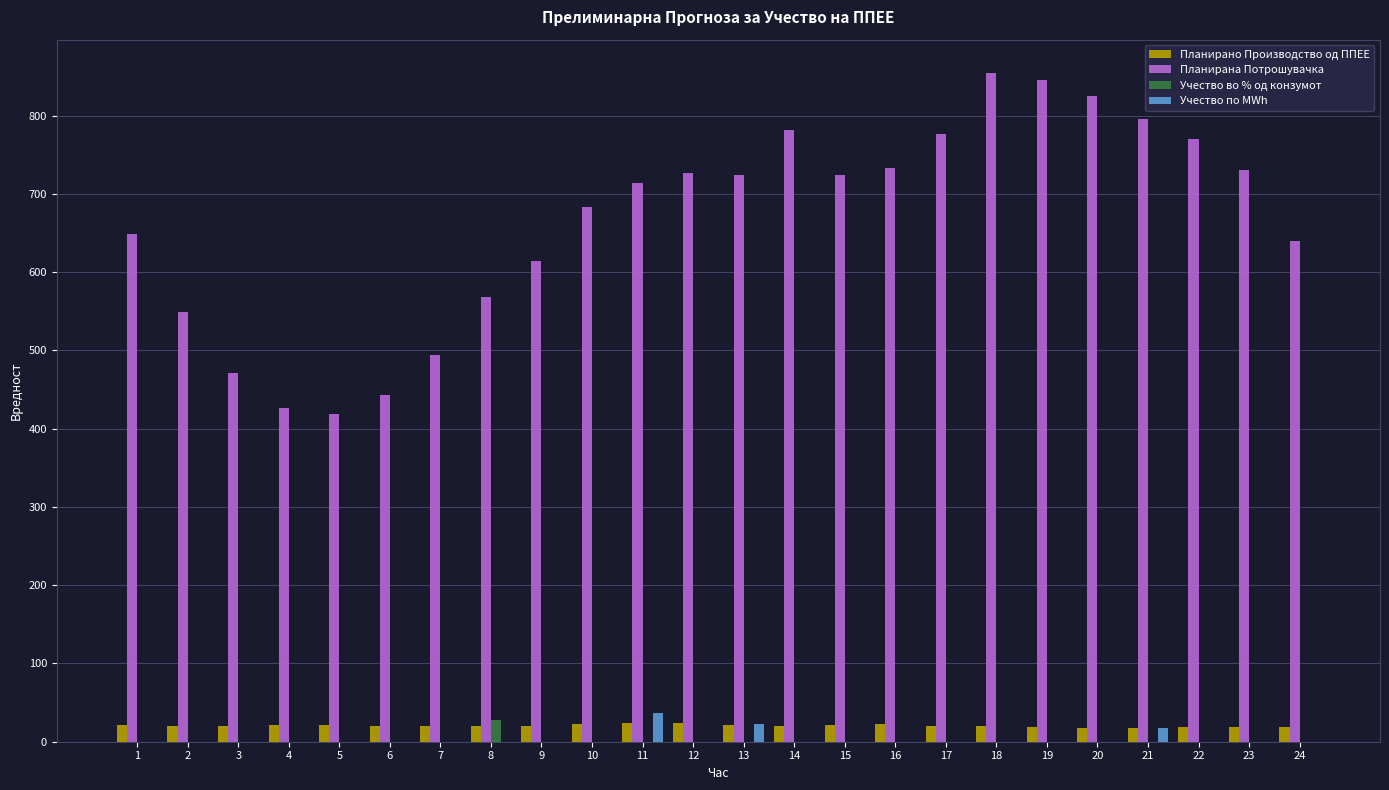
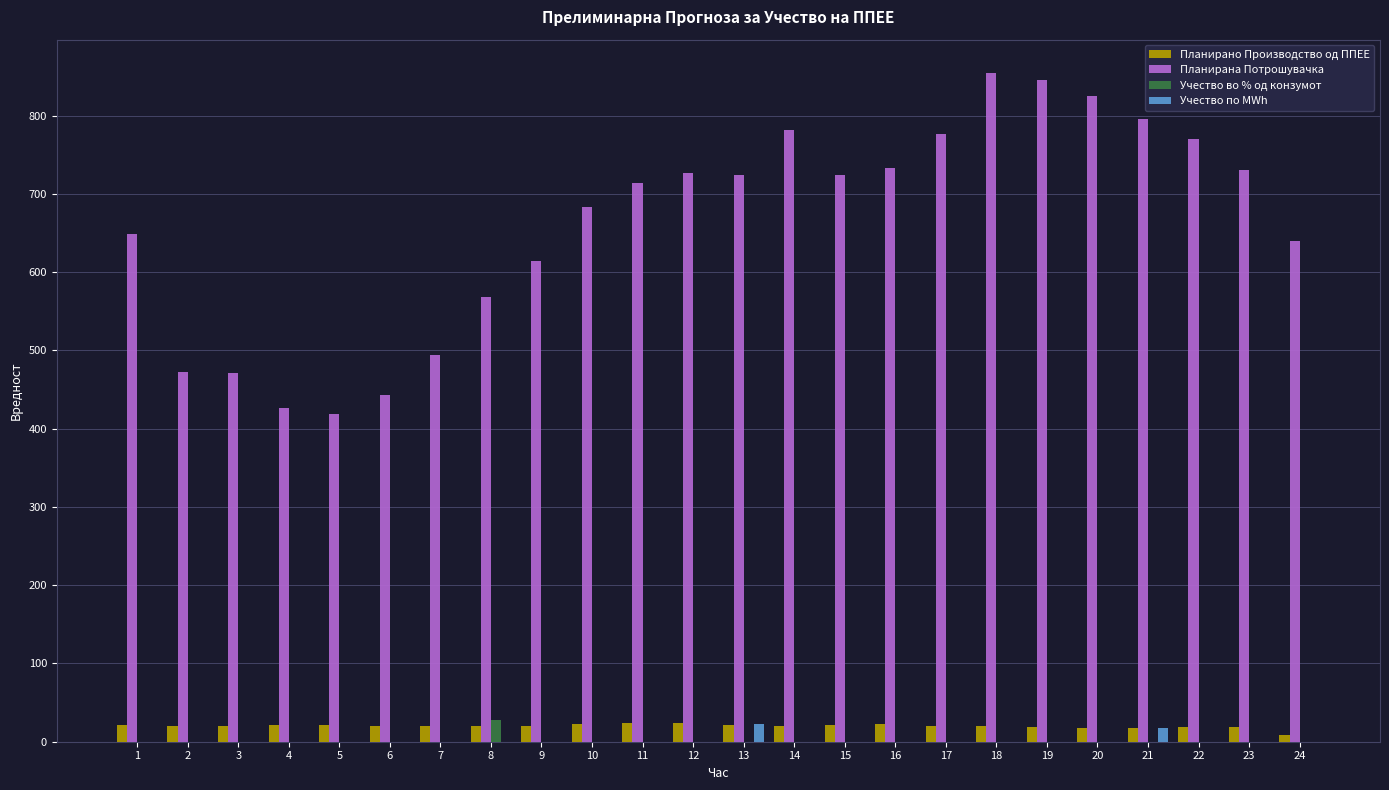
Планирана Потрошувачка, 2: 550 -> 470
Учество по MWh, 11: 40 -> 0
Планирано Производство од ППЕЕ, 24: 20 -> 10
